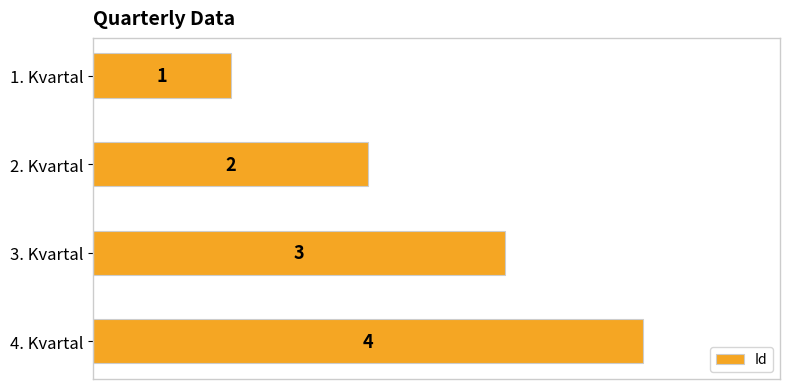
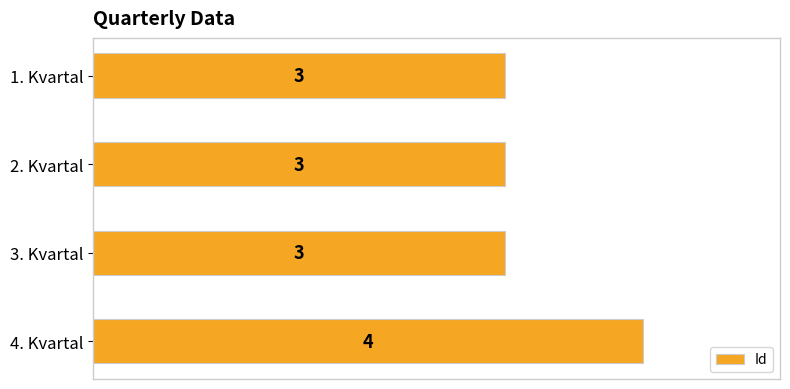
1. Kvartal: 1 -> 3
2. Kvartal: 2 -> 3
